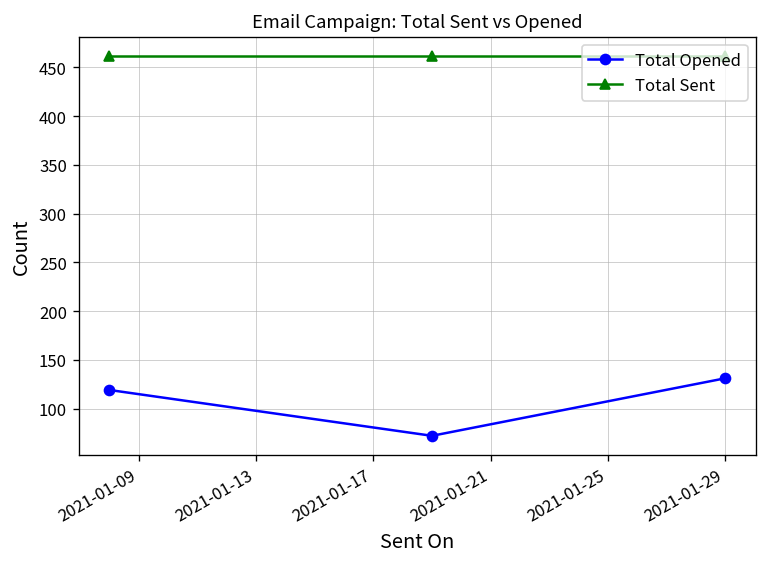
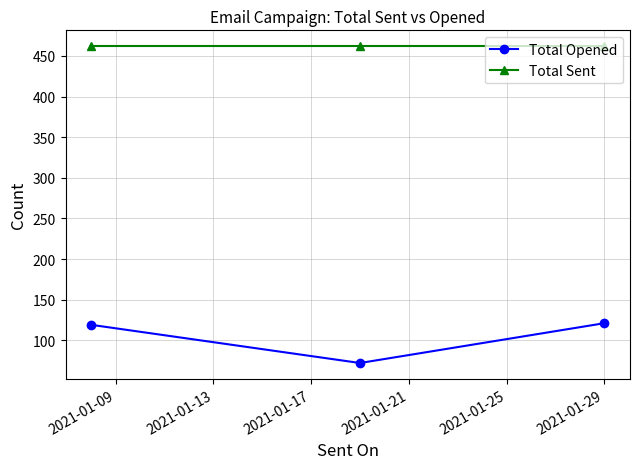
Total Opened, 2021-01-29: 130 -> 120
